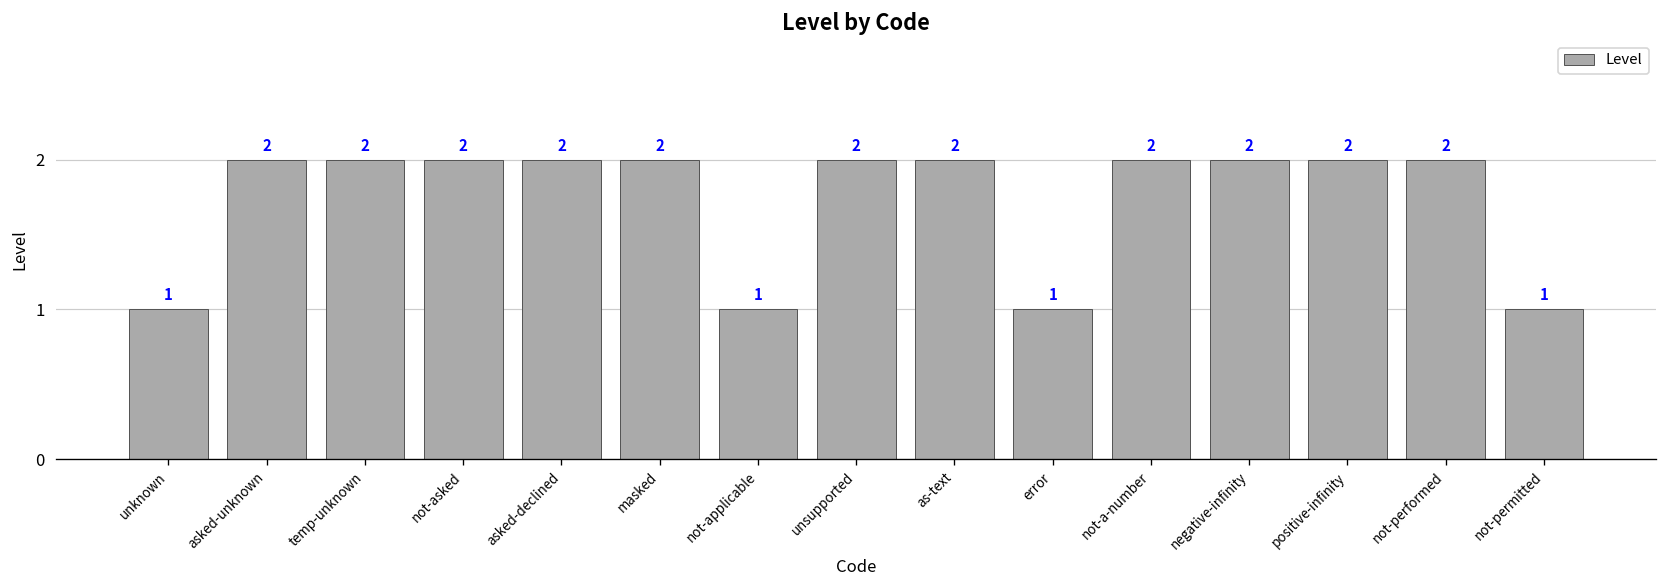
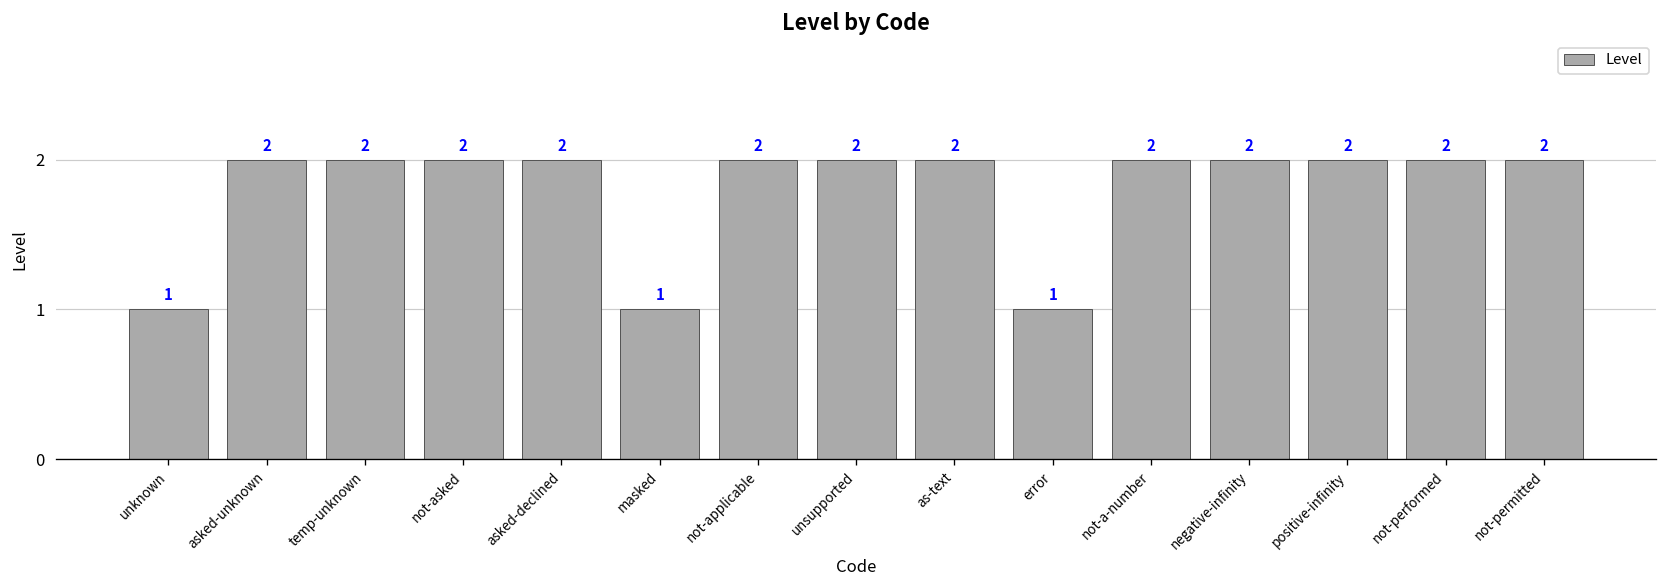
masked: 2 -> 1
not-applicable: 1 -> 2
not-permitted: 1 -> 2
